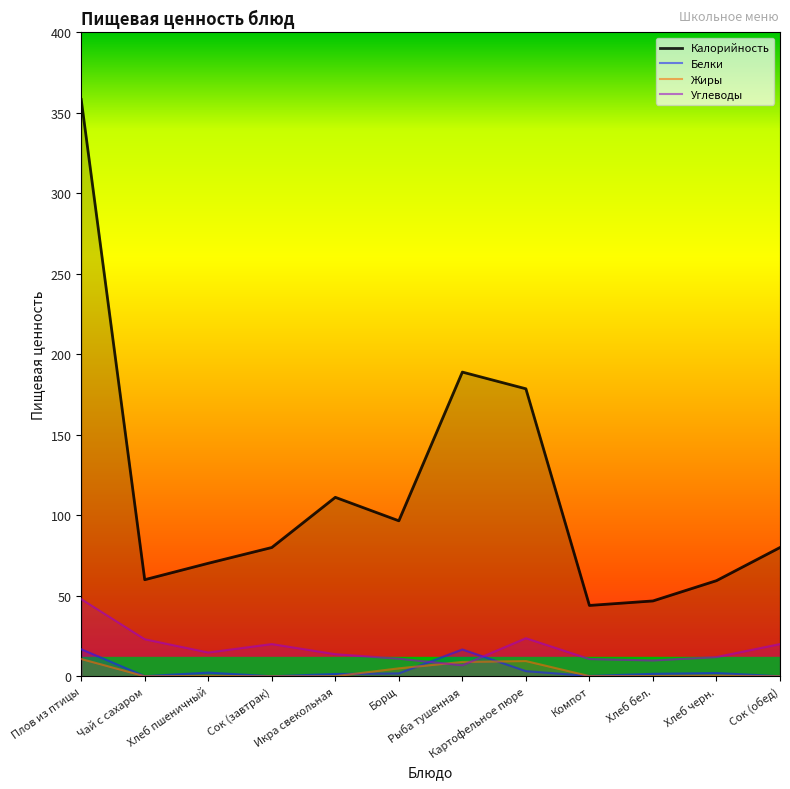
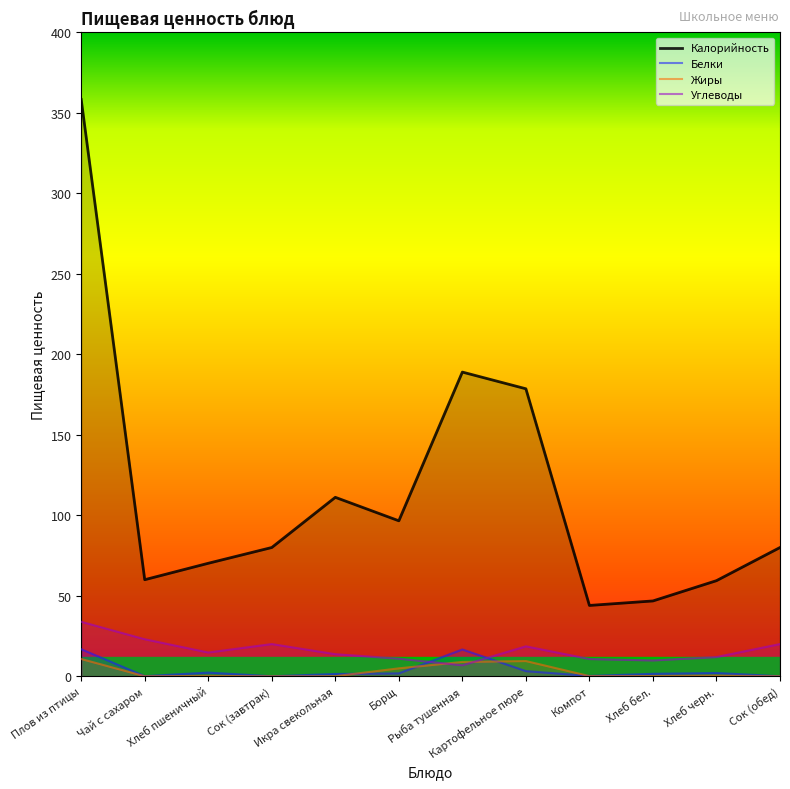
Углеводы, Плов из птицы: 48 -> 34
Углеводы, Картофельное пюре: 24 -> 19
